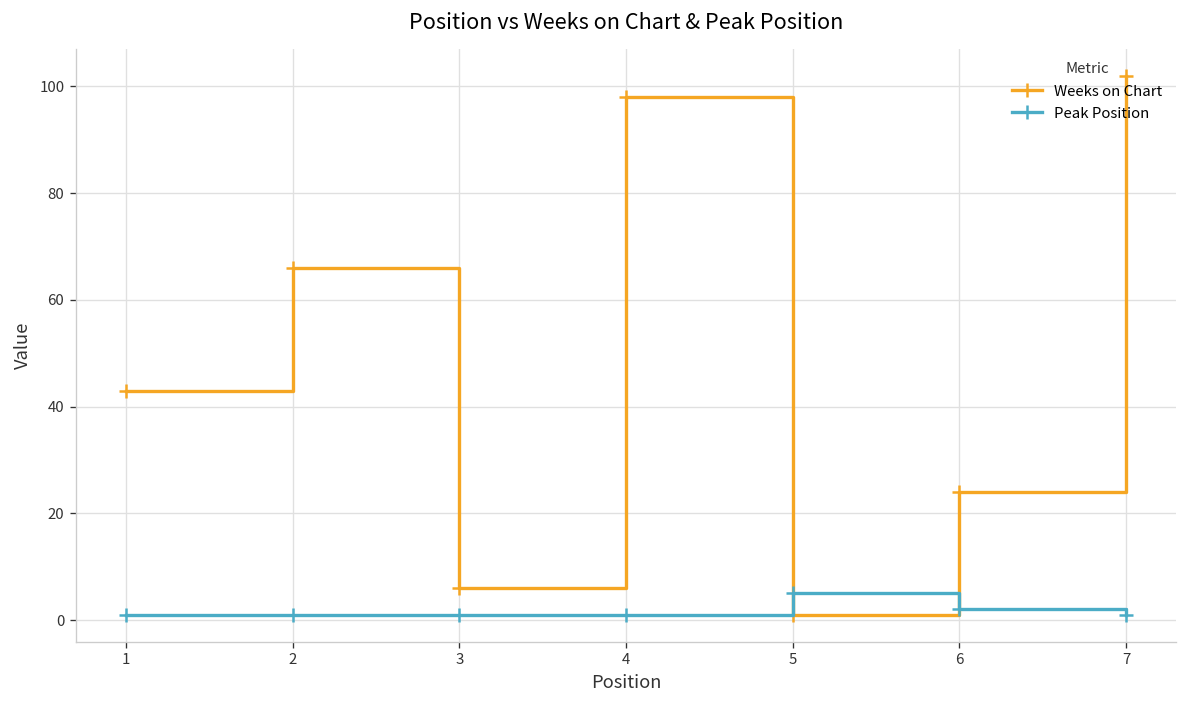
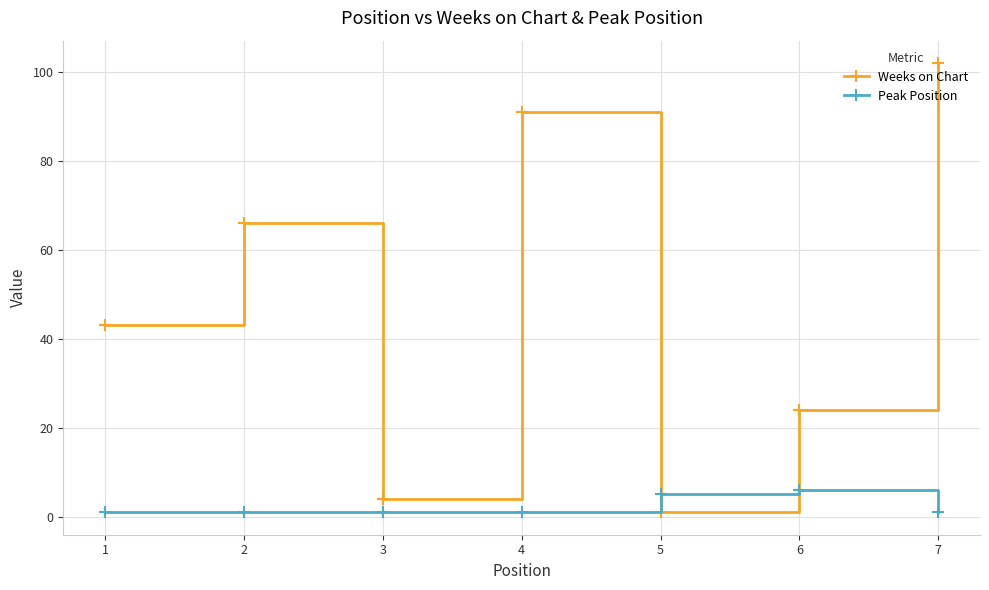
Weeks on Chart, 3: 6 -> 4
Weeks on Chart, 4: 98 -> 91
Peak Position, 6: 2 -> 6
